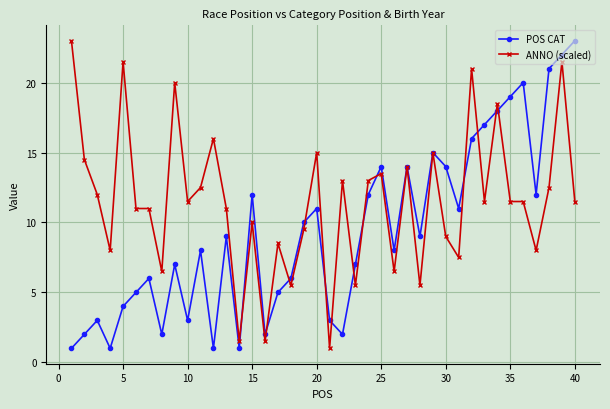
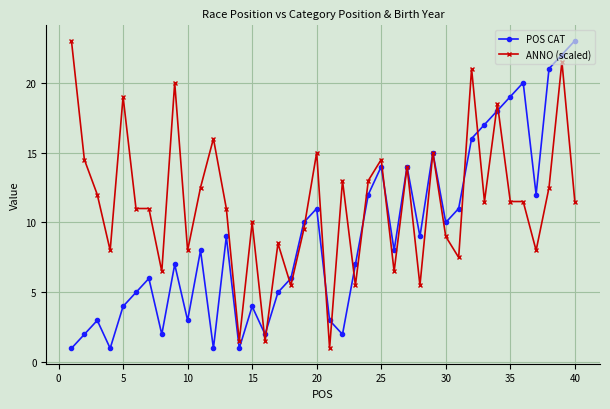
ANNO (scaled), 5: 21.5 -> 19.0
ANNO (scaled), 10: 11.5 -> 8.0
POS CAT, 15: 12 -> 4
ANNO (scaled), 25: 13.5 -> 14.5
POS CAT, 30: 14 -> 10
